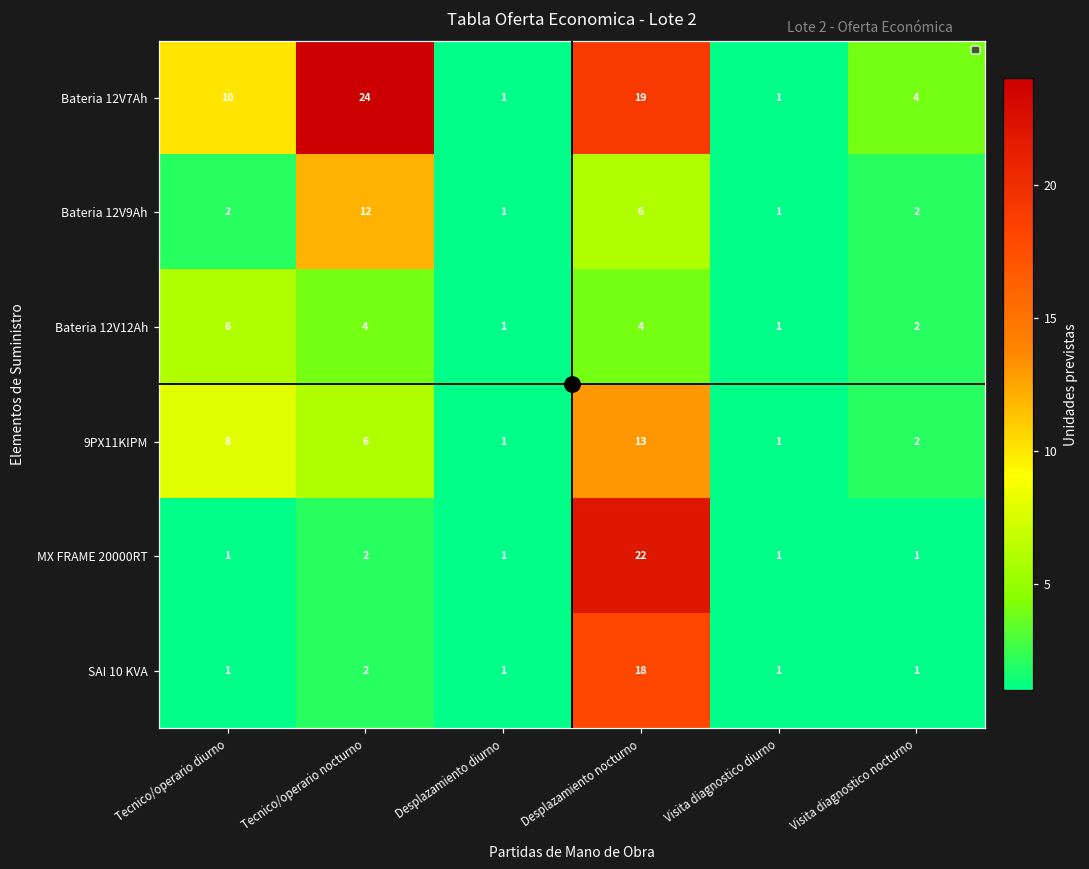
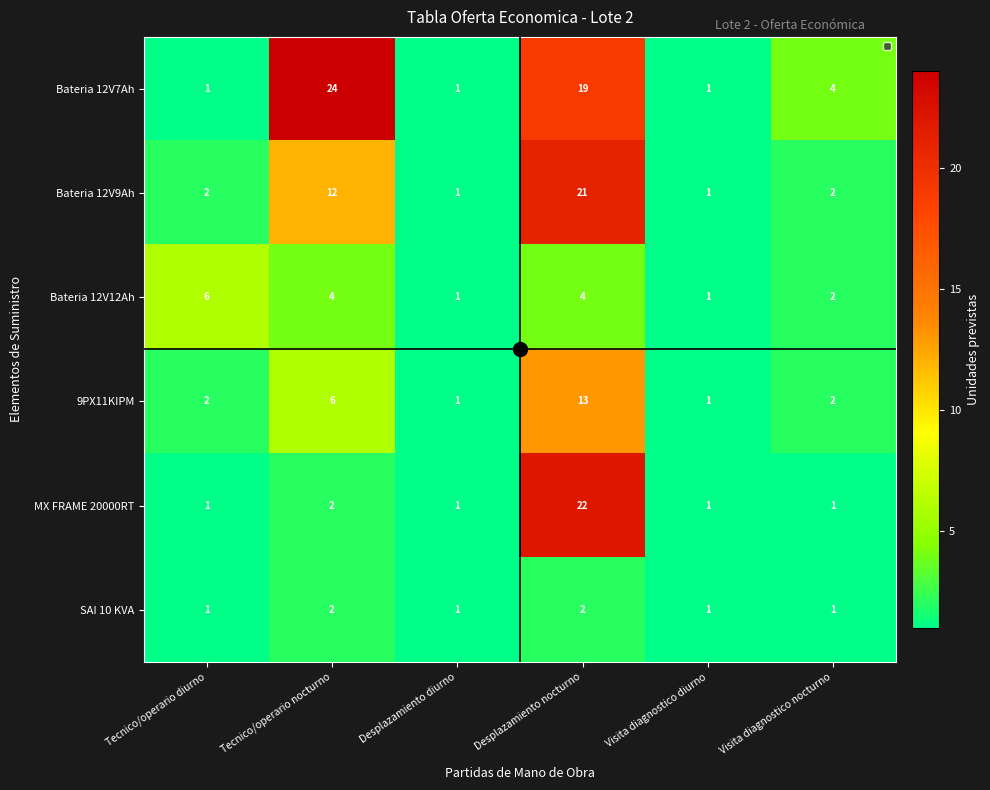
Bateria 12V7Ah, Tecnico/operario diurno: 10 -> 1
Bateria 12V9Ah, Desplazamiento nocturno: 6 -> 21
9PX11KIPM, Tecnico/operario diurno: 8 -> 2
SAI 10 KVA, Desplazamiento nocturno: 18 -> 2
